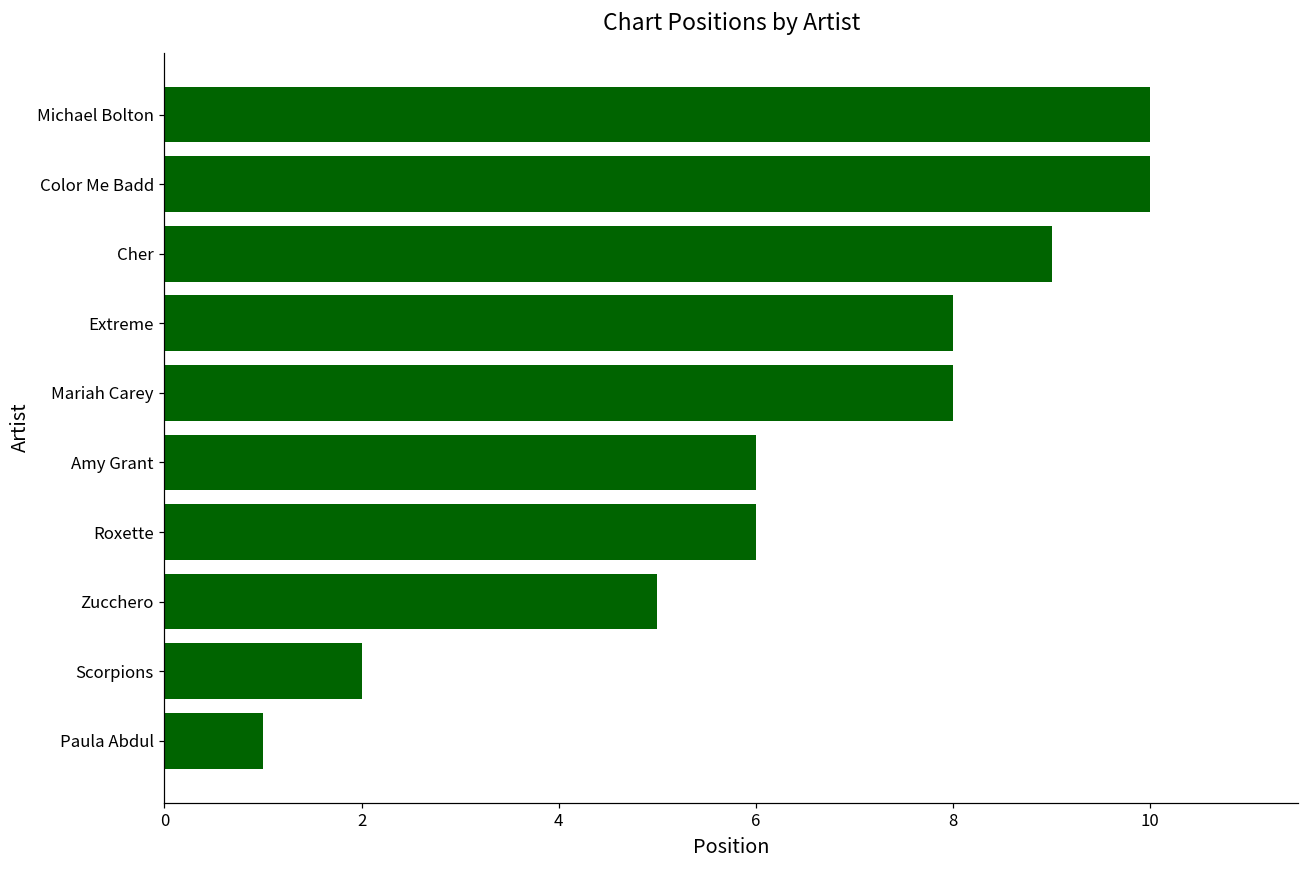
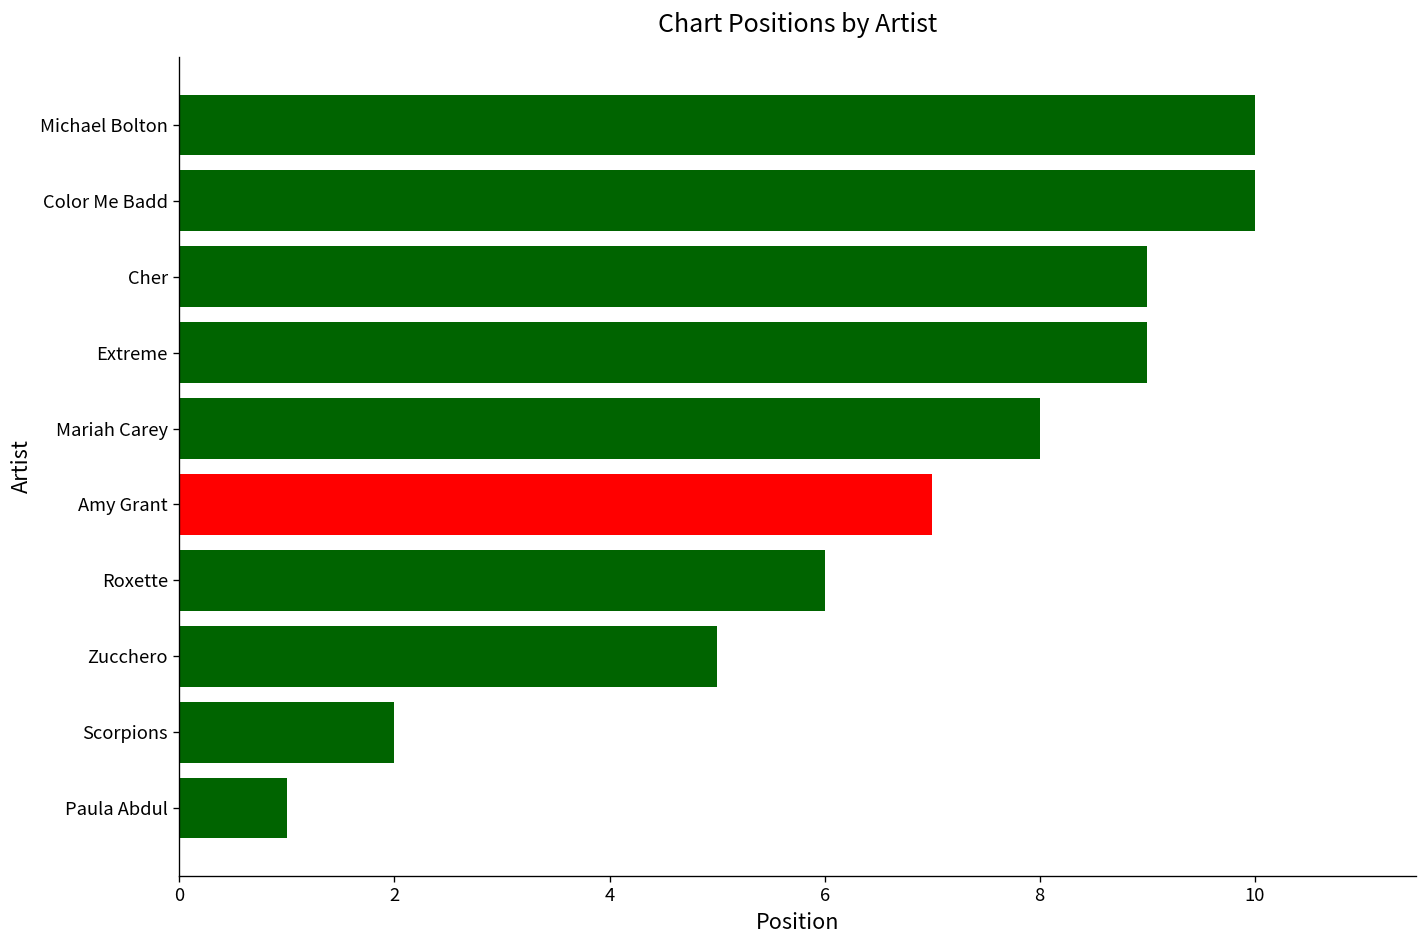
Extreme: 8 -> 9
Amy Grant: 6 -> 7
